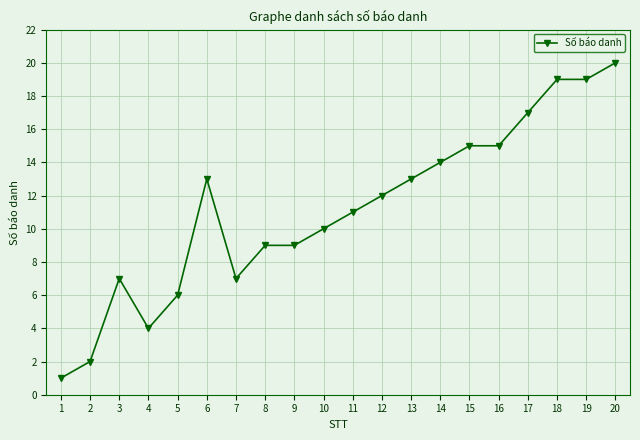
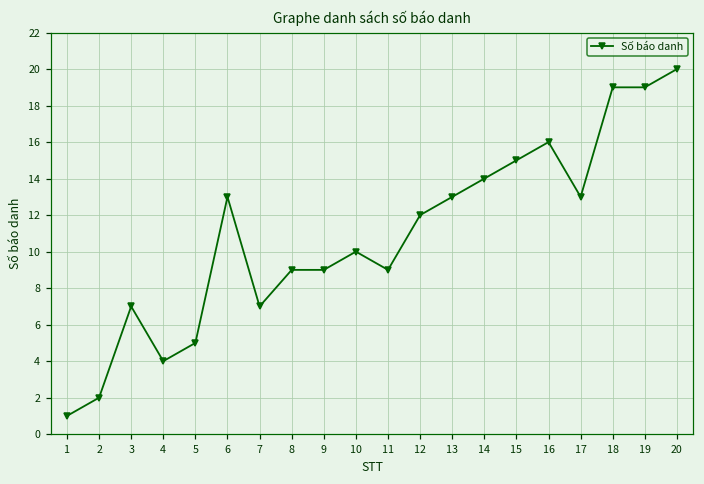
5: 6 -> 5
11: 11 -> 9
16: 15 -> 16
17: 17 -> 13
